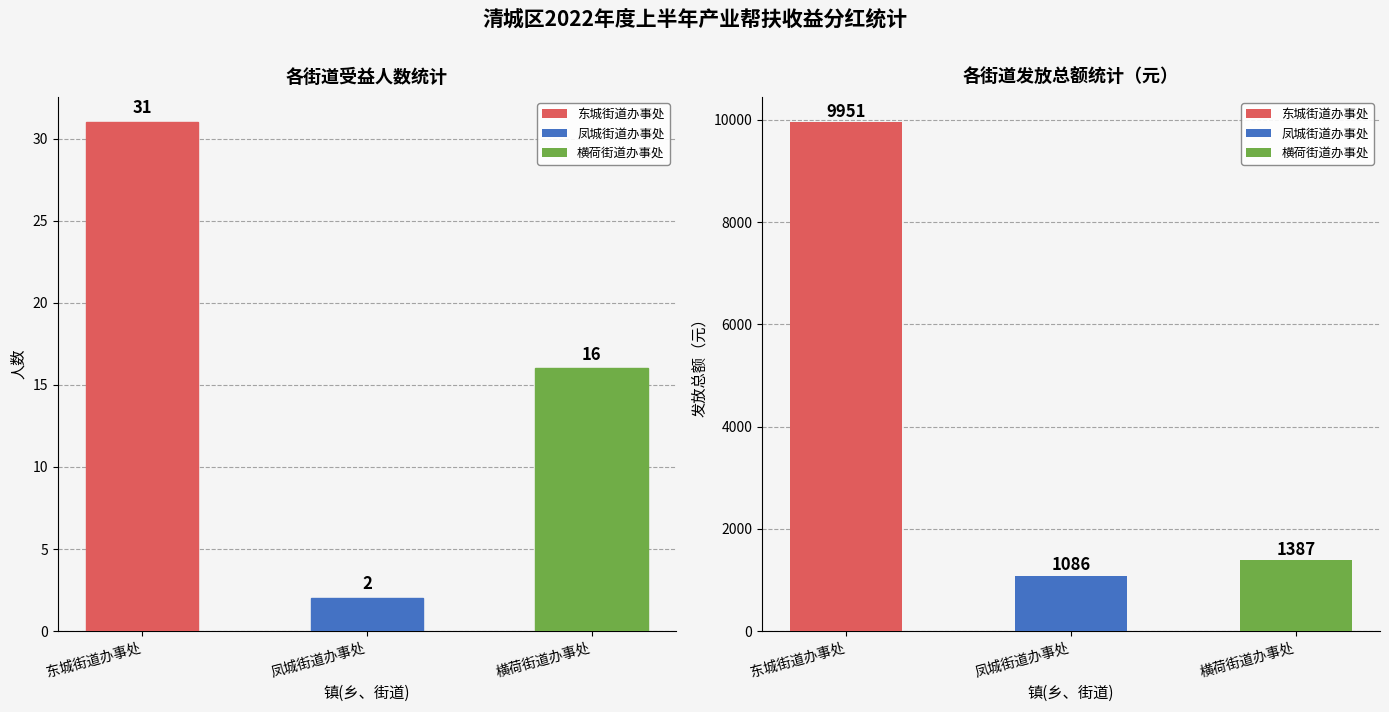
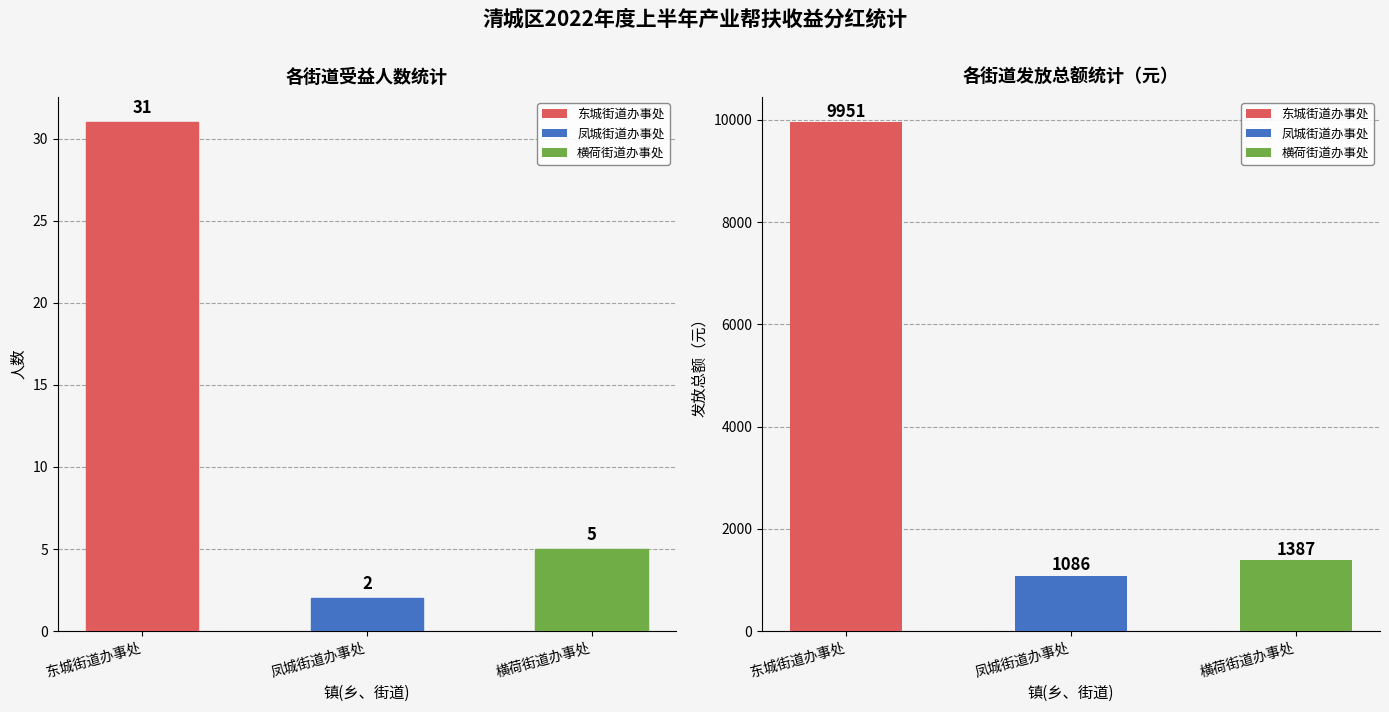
各街道受益人数统计, 横荷街道办事处: 16 -> 5
